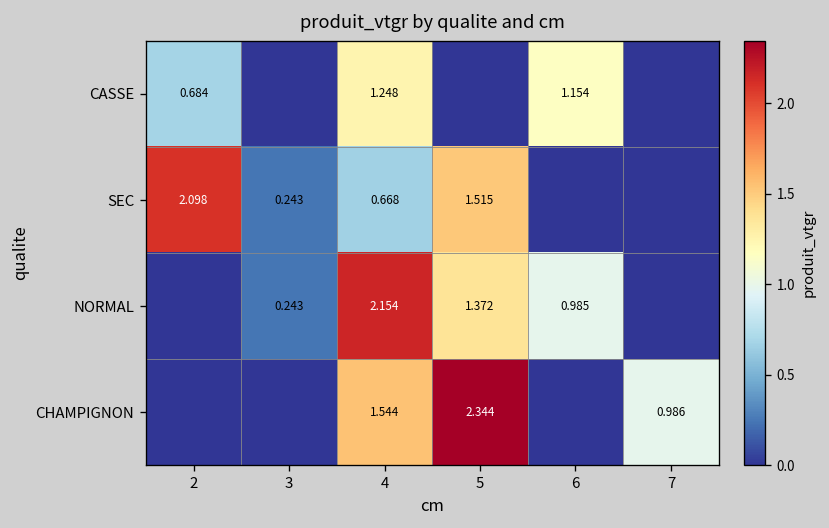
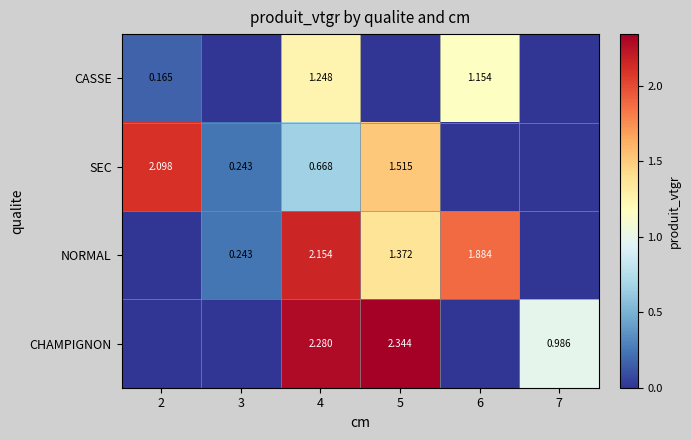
CASSE, 2: 0.684 -> 0.165
NORMAL, 6: 0.985 -> 1.884
CHAMPIGNON, 4: 1.544 -> 2.280
